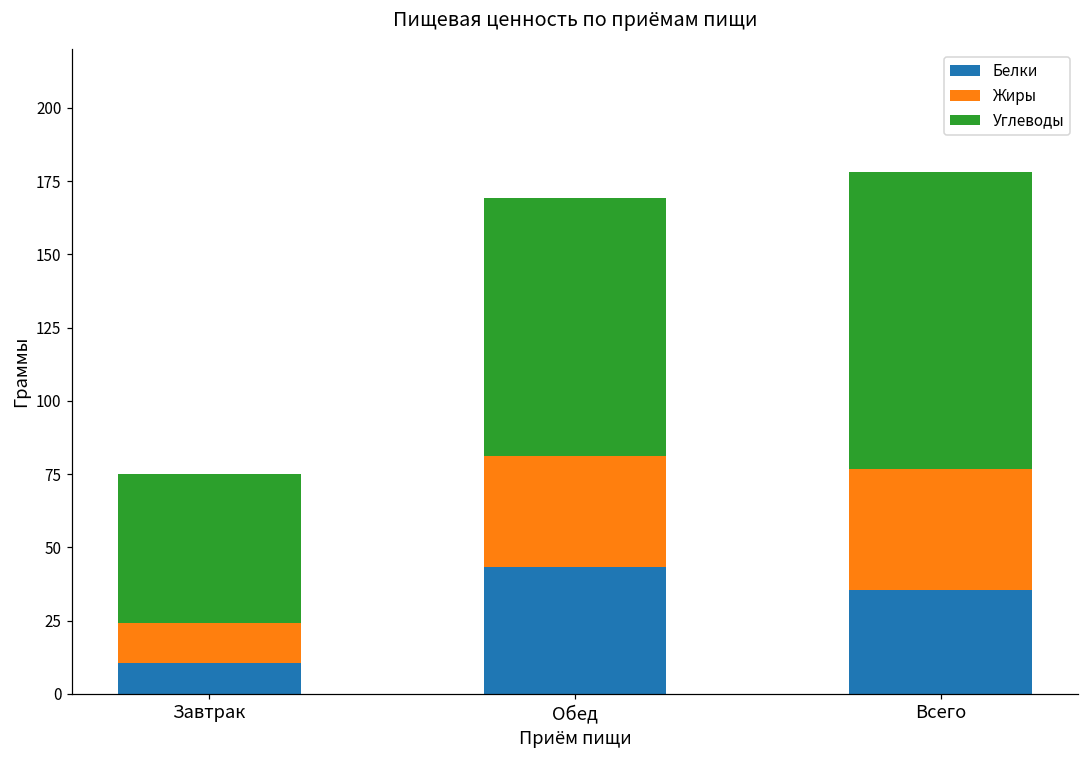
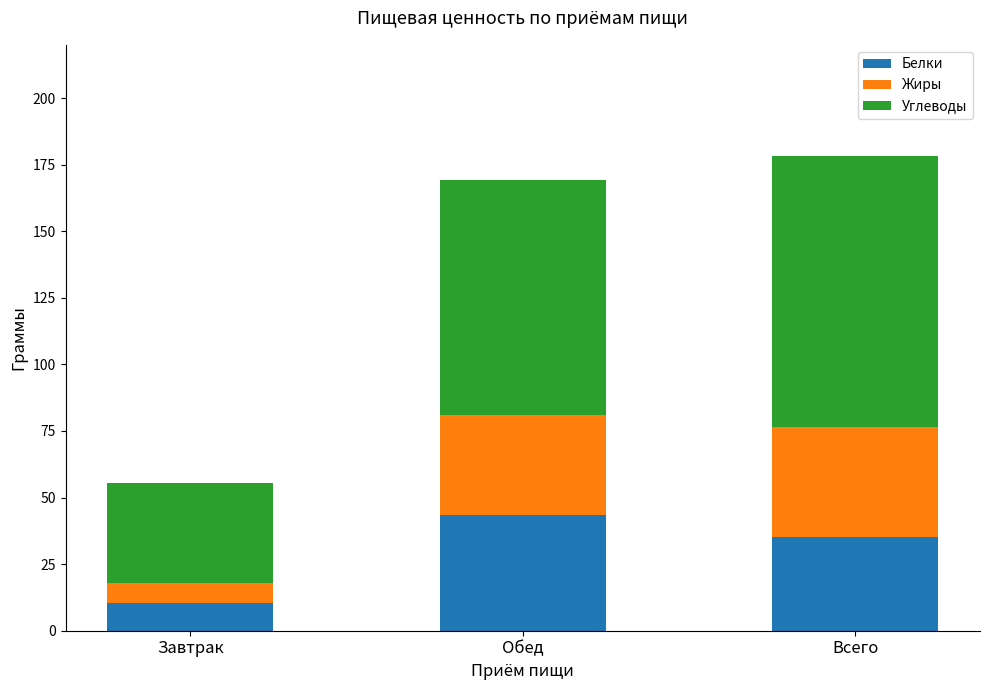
Жиры, Завтрак: 14 -> 8
Углеводы, Завтрак: 51 -> 37
